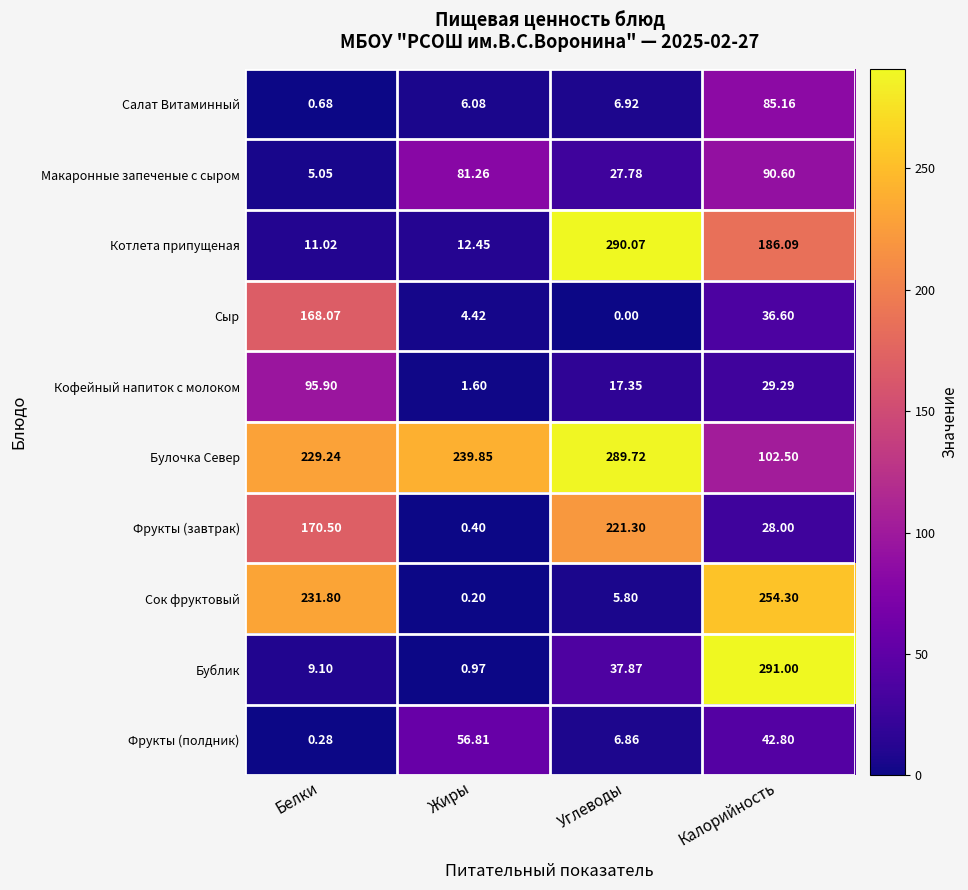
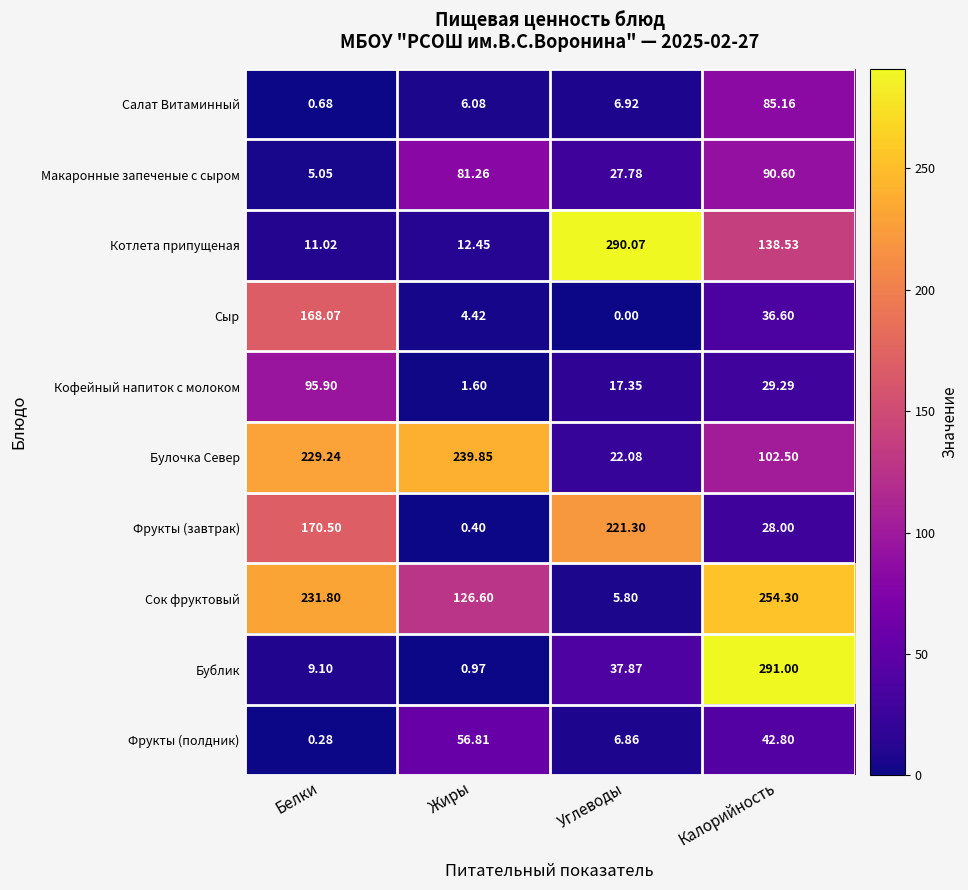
Котлета припущеная, Калорийность: 186.09 -> 138.53
Булочка Север, Углеводы: 289.72 -> 22.08
Сок фруктовый, Жиры: 0.20 -> 126.60
